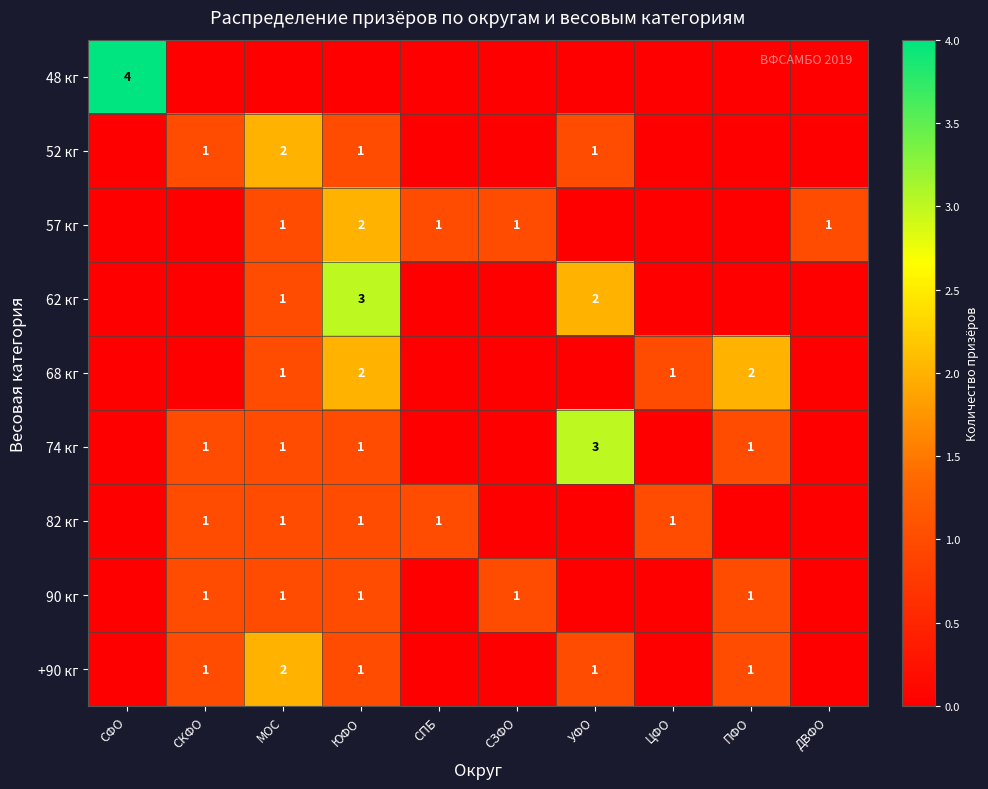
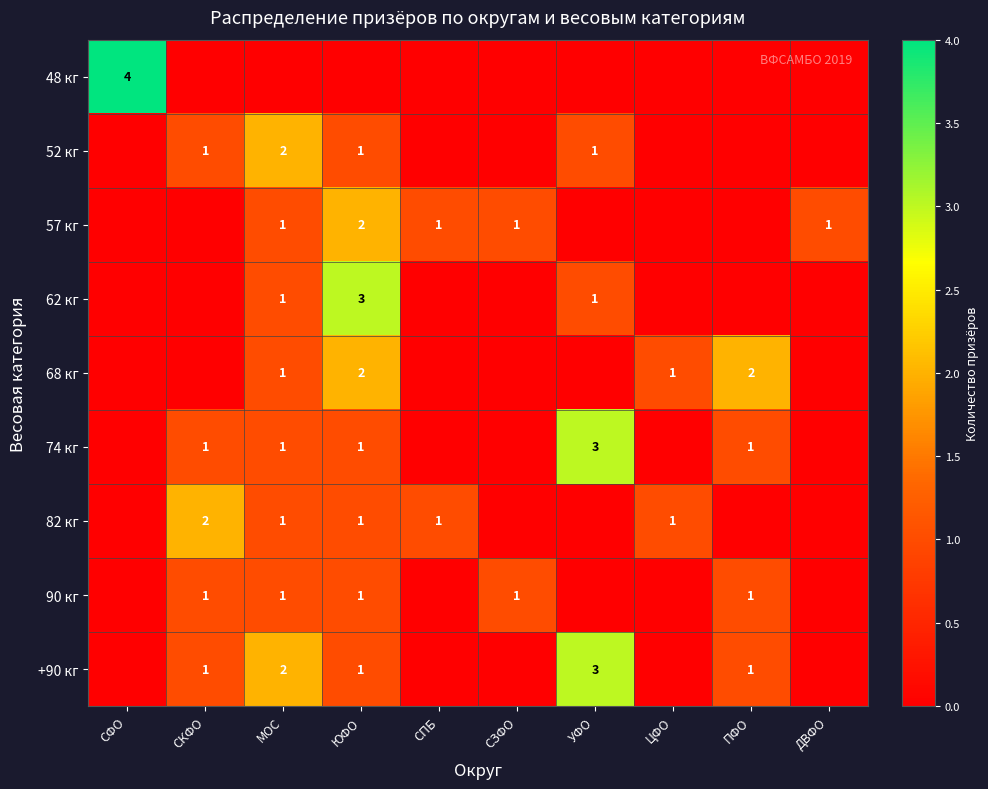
62 кг, УФО: 2 -> 1
82 кг, СКФО: 1 -> 2
+90 кг, УФО: 1 -> 3
